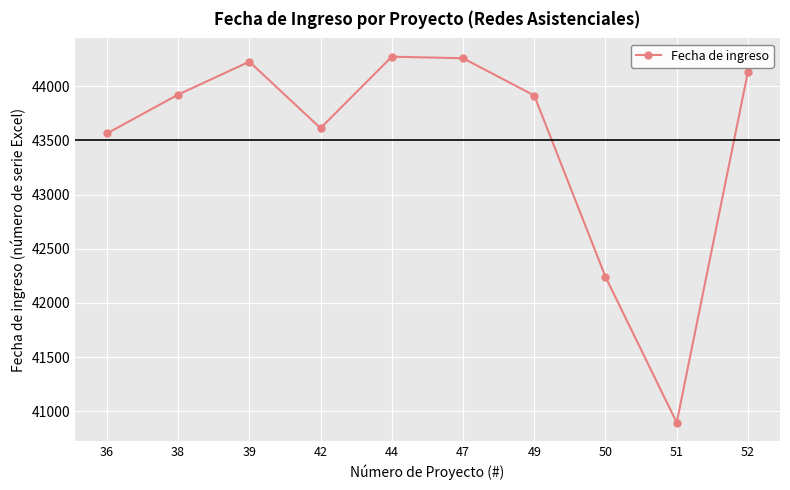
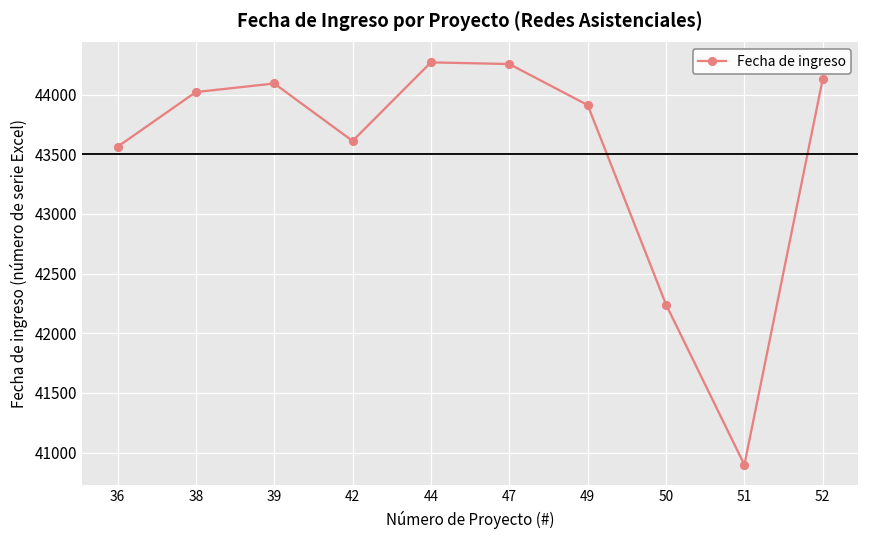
38: 43920 -> 44020
39: 44230 -> 44090
